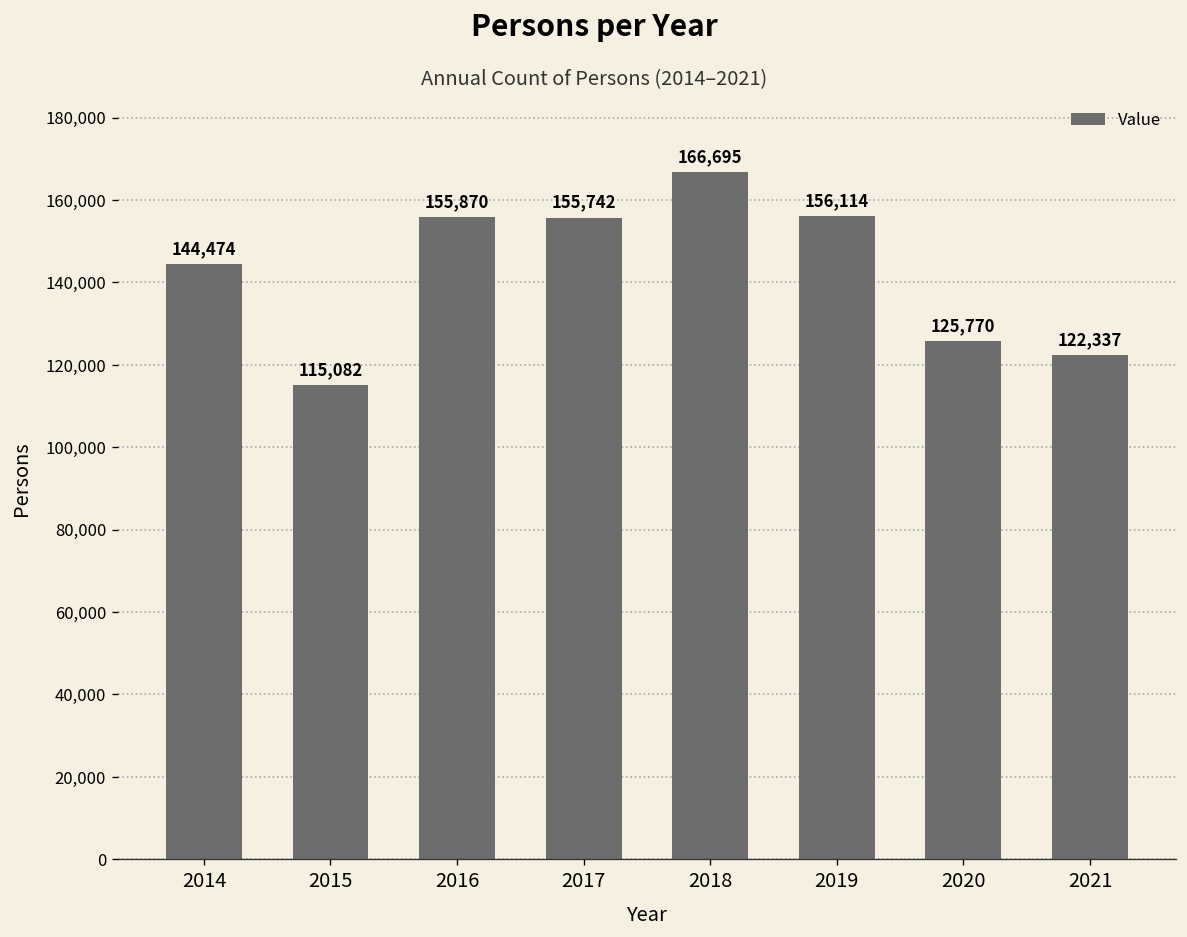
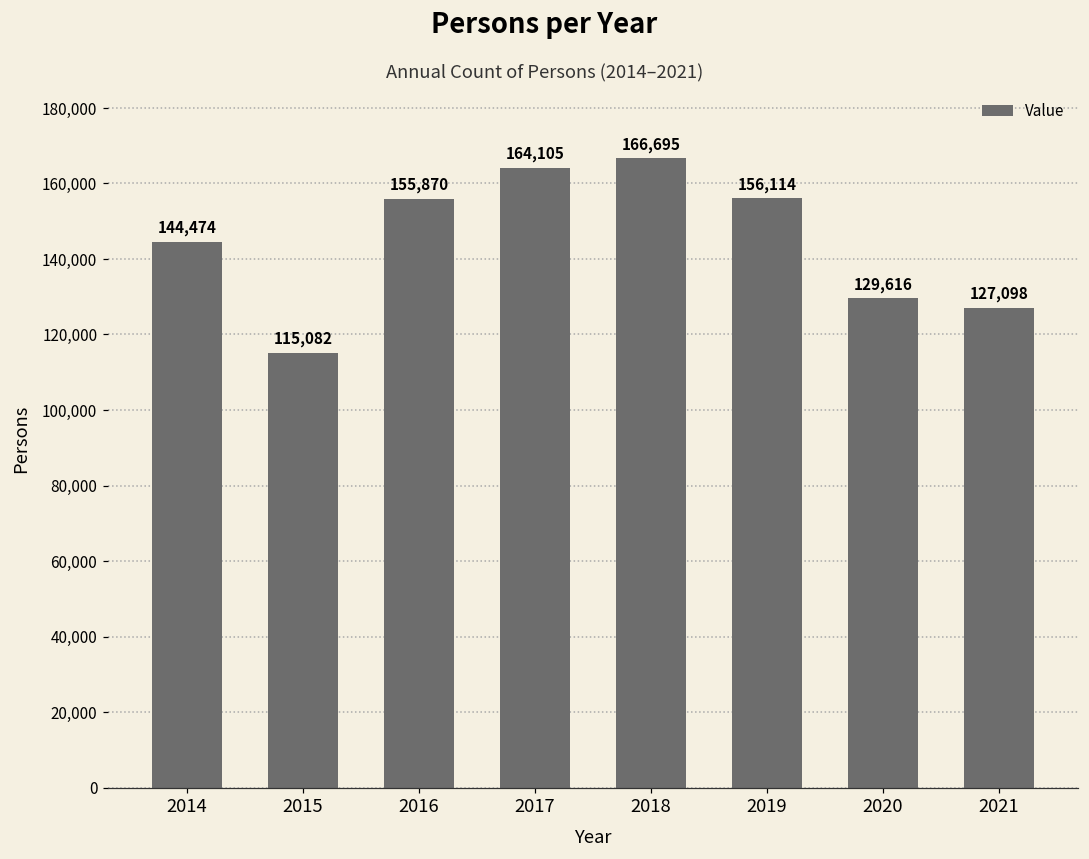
2017: 155,742 -> 164,105
2020: 125,770 -> 129,616
2021: 122,337 -> 127,098
